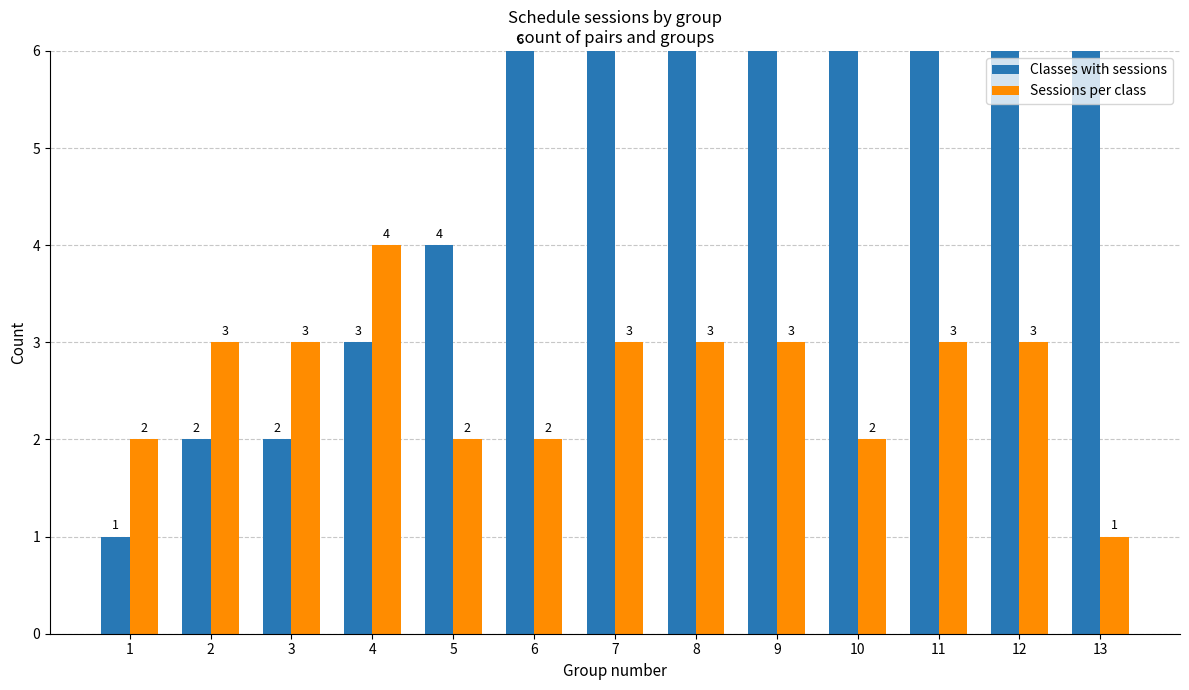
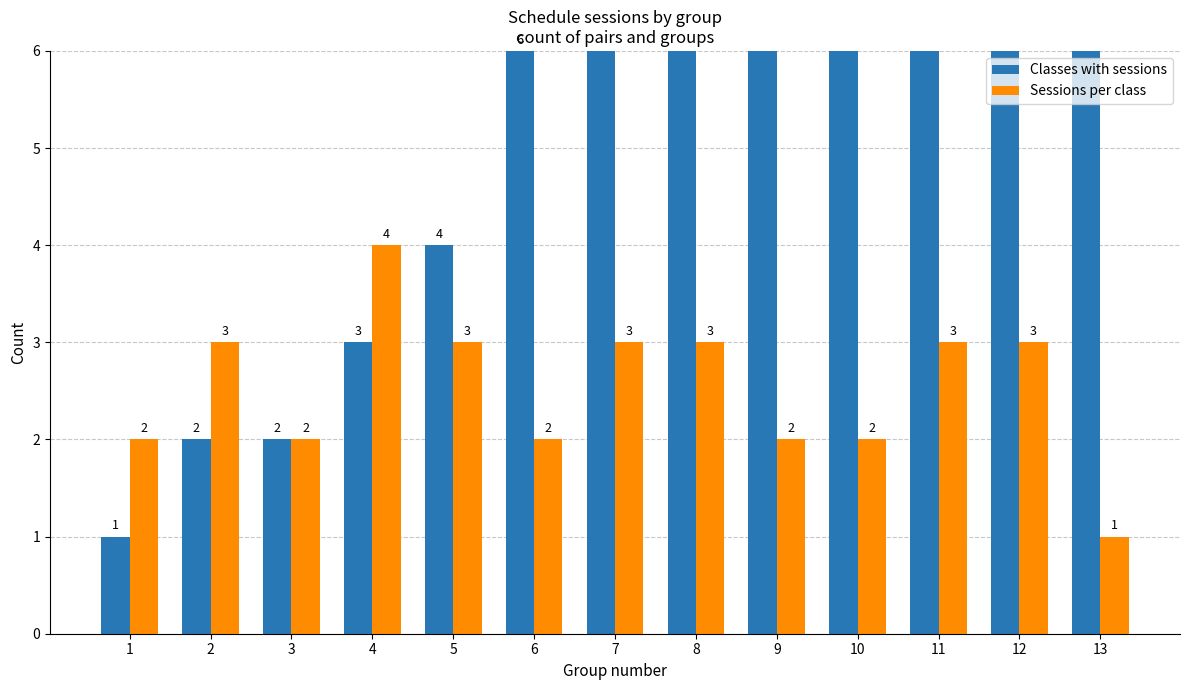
Sessions per class, 3: 3 -> 2
Sessions per class, 5: 2 -> 3
Sessions per class, 9: 3 -> 2
